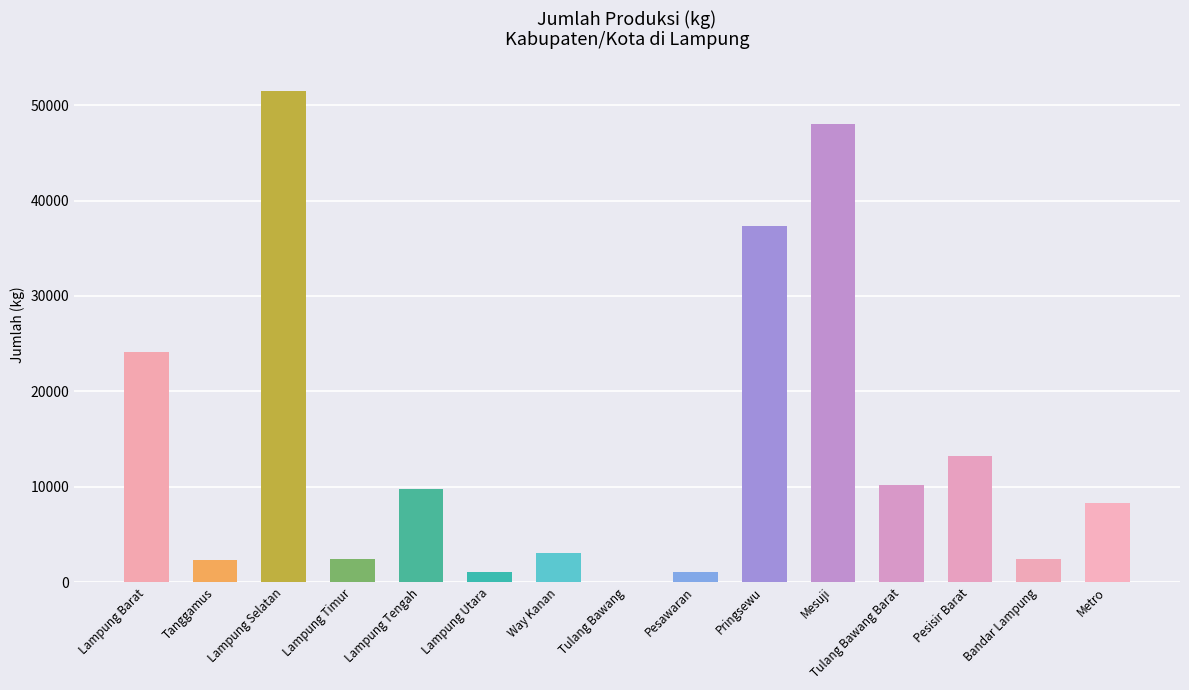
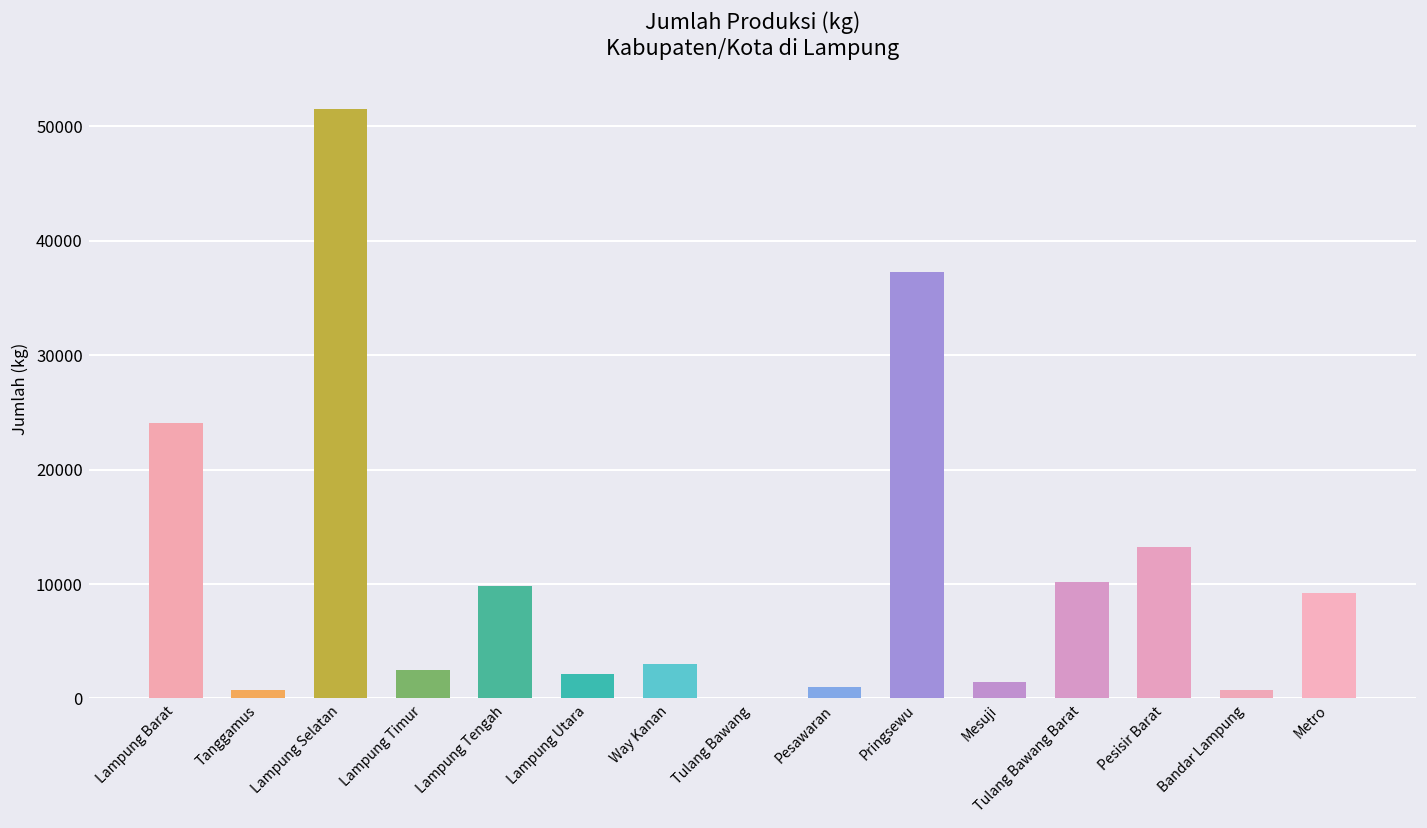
Tanggamus: 2000 -> 1000
Lampung Utara: 1000 -> 2000
Mesuji: 48000 -> 1000
Bandar Lampung: 2000 -> 1000
Metro: 8000 -> 9000
